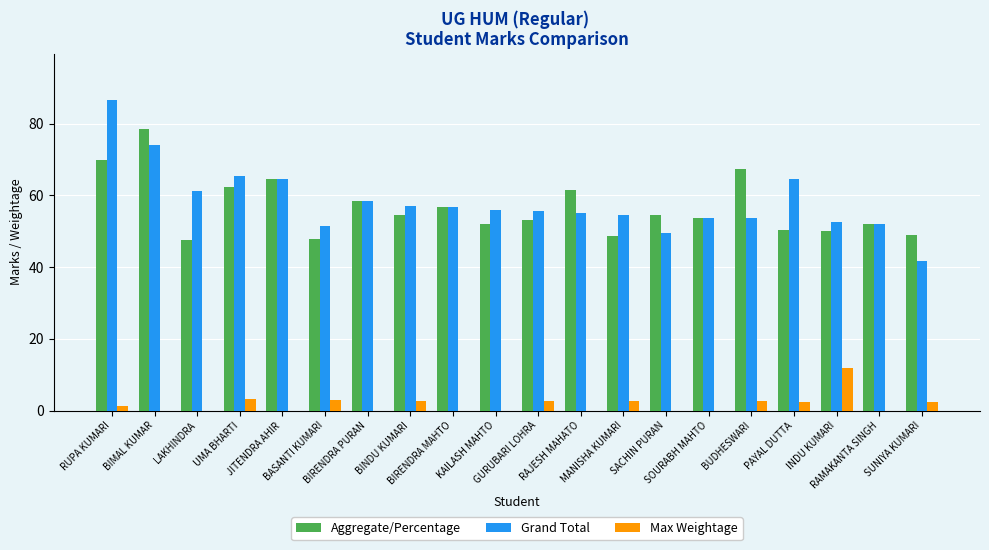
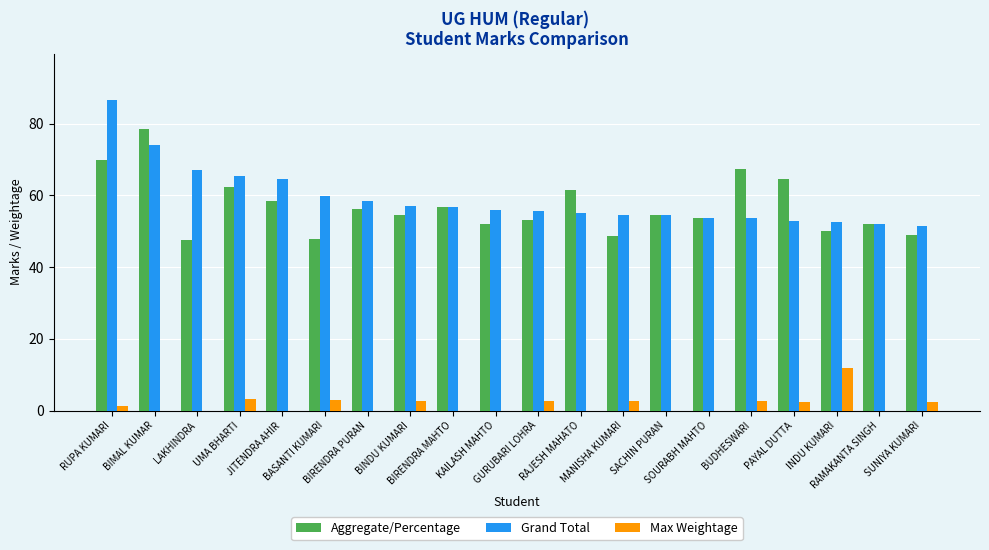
Grand Total, LAKHINDRA: 61 -> 67
Aggregate/Percentage, JITENDRA AHIR: 64 -> 59
Grand Total, BASANTI KUMARI: 51 -> 60
Aggregate/Percentage, BIRENDRA PURAN: 58 -> 56
Grand Total, SACHIN PURAN: 50 -> 55
Aggregate/Percentage, PAYAL DUTTA: 50 -> 65
Grand Total, PAYAL DUTTA: 65 -> 53
Grand Total, SUNIYA KUMARI: 42 -> 51
